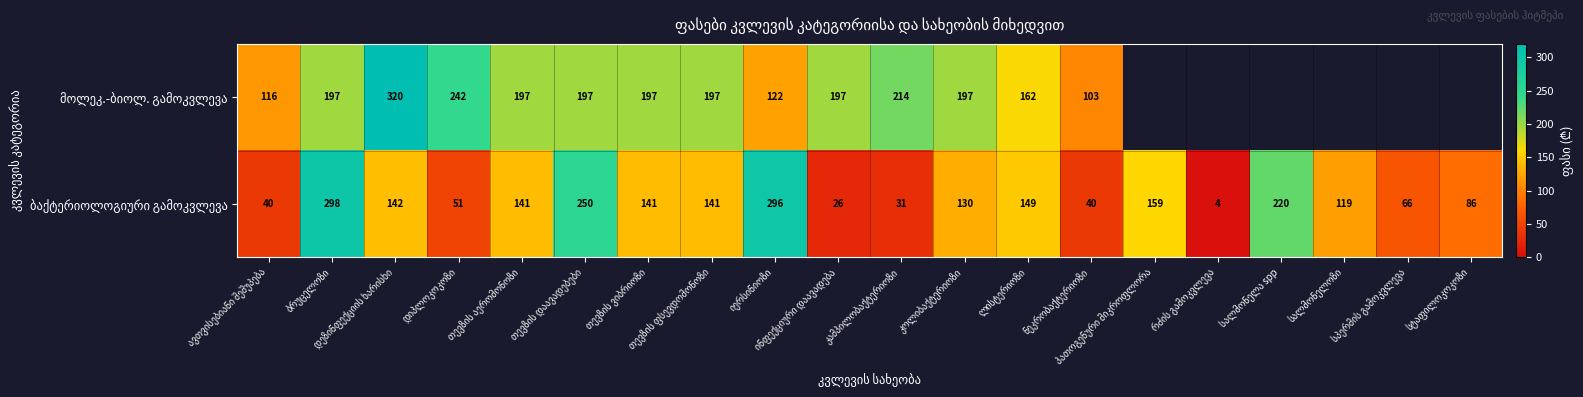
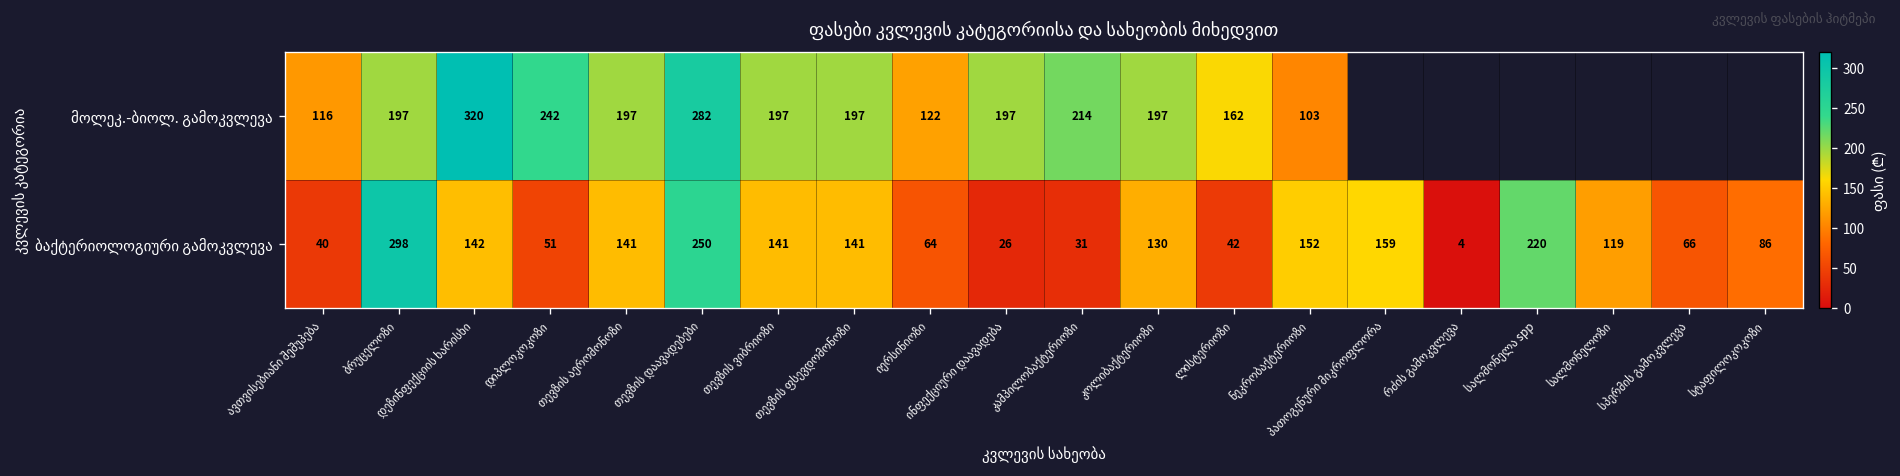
მოლეკ.-ბიოლ. გამოკვლევა, თევზის დაავადებები: 197 -> 282
ბაქტერიოლოგიური გამოკვლევა, იერსინიოზი: 296 -> 64
ბაქტერიოლოგიური გამოკვლევა, ლისტერიოზი: 149 -> 42
ბაქტერიოლოგიური გამოკვლევა, ნეკრობაქტერიოზი: 40 -> 152
